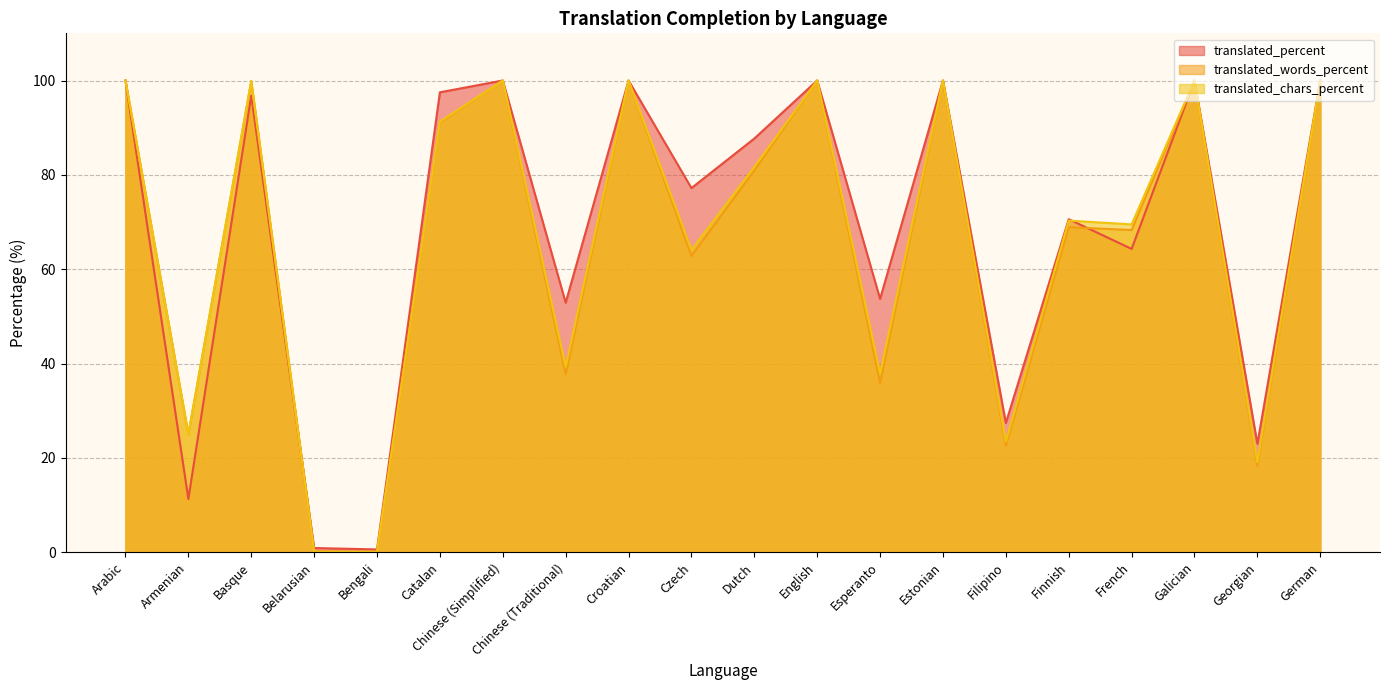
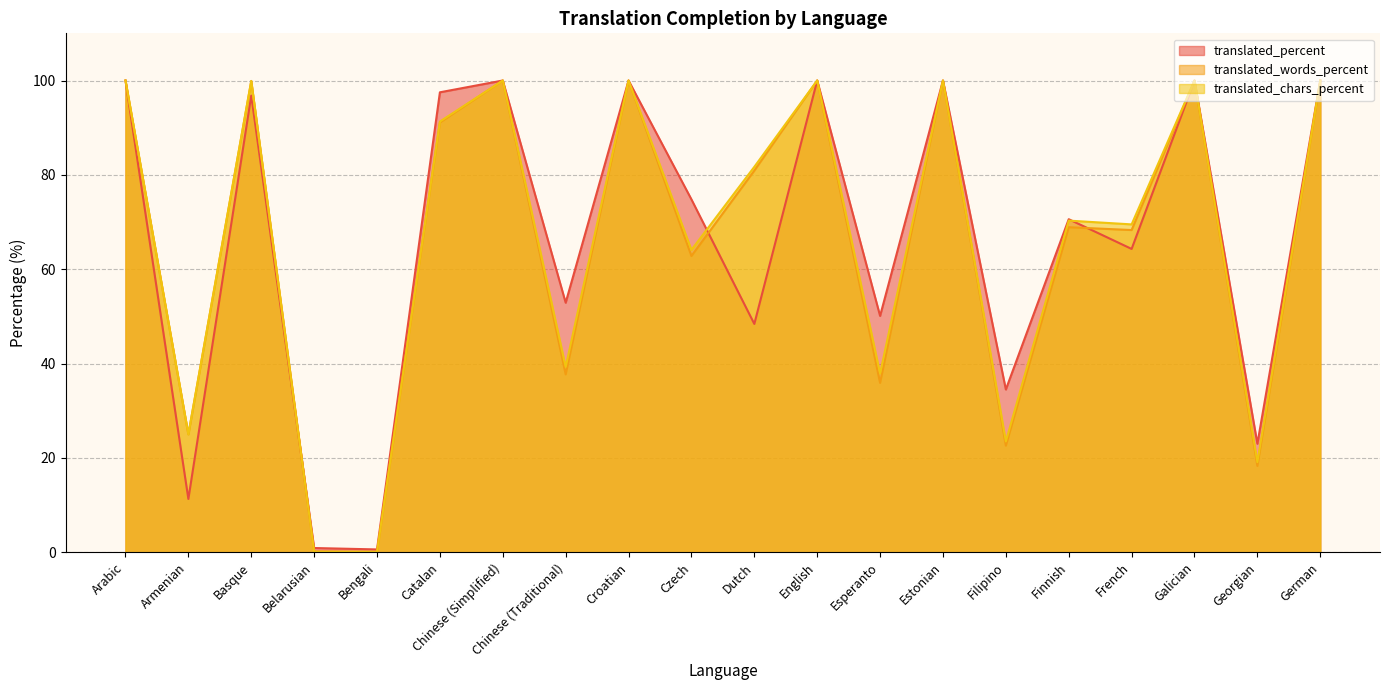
translated_percent, Czech: 77 -> 75
translated_percent, Dutch: 88 -> 48
translated_percent, Esperanto: 54 -> 50
translated_percent, Filipino: 27 -> 35
